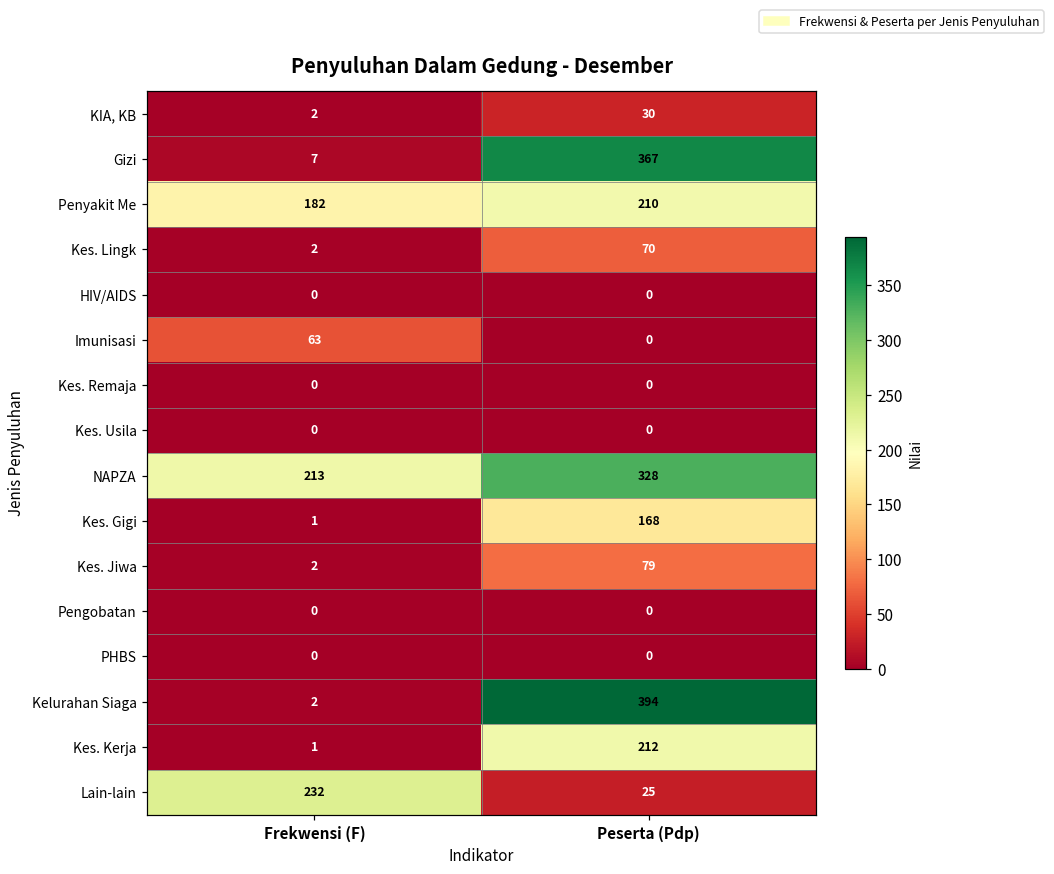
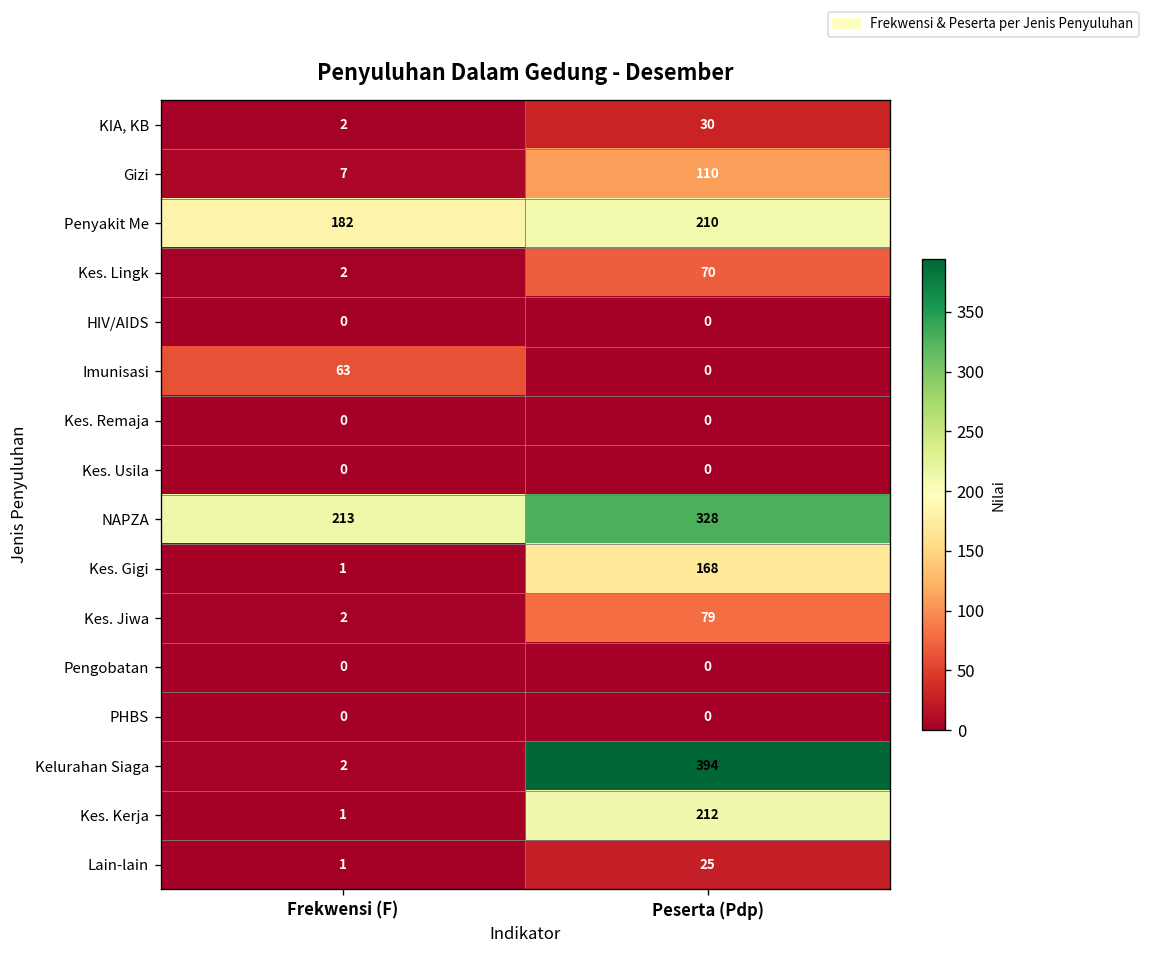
Gizi, Peserta (Pdp): 367 -> 110
Lain-lain, Frekwensi (F): 232 -> 1
